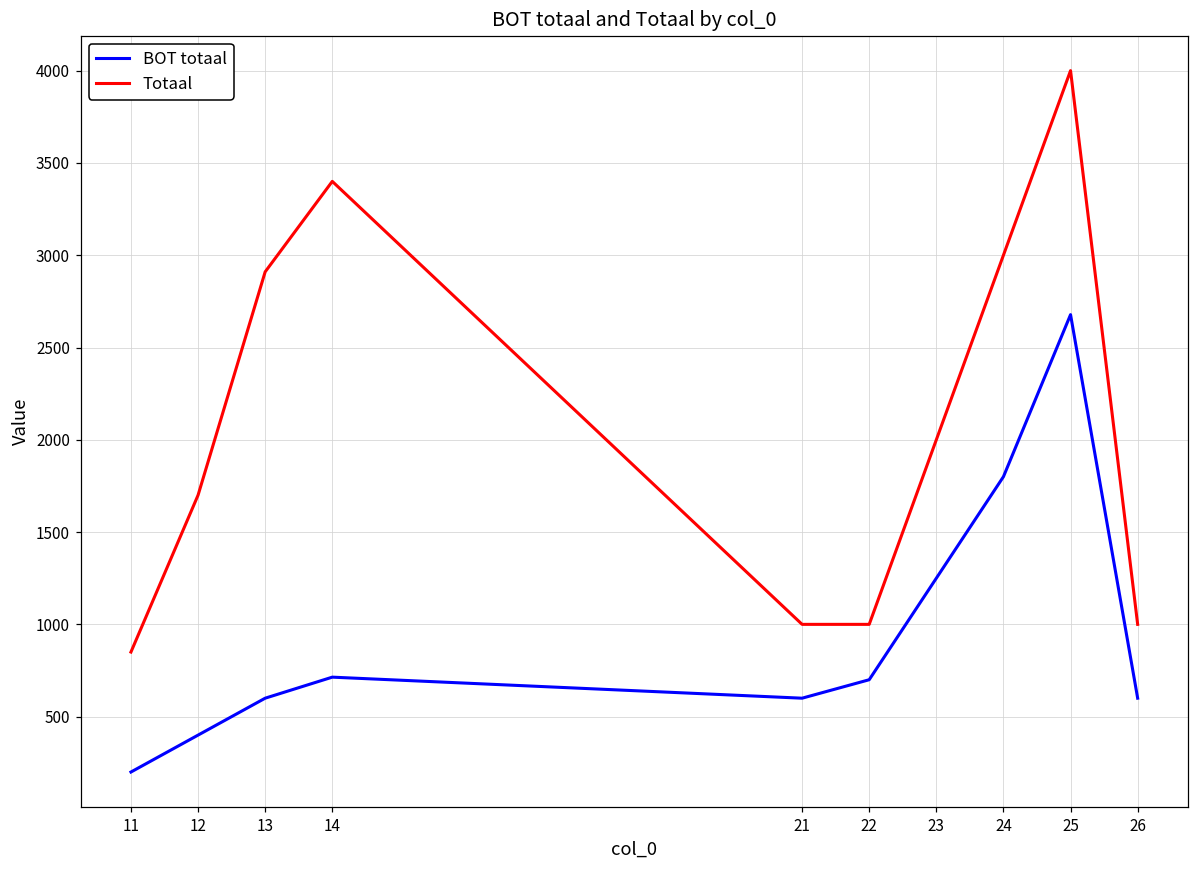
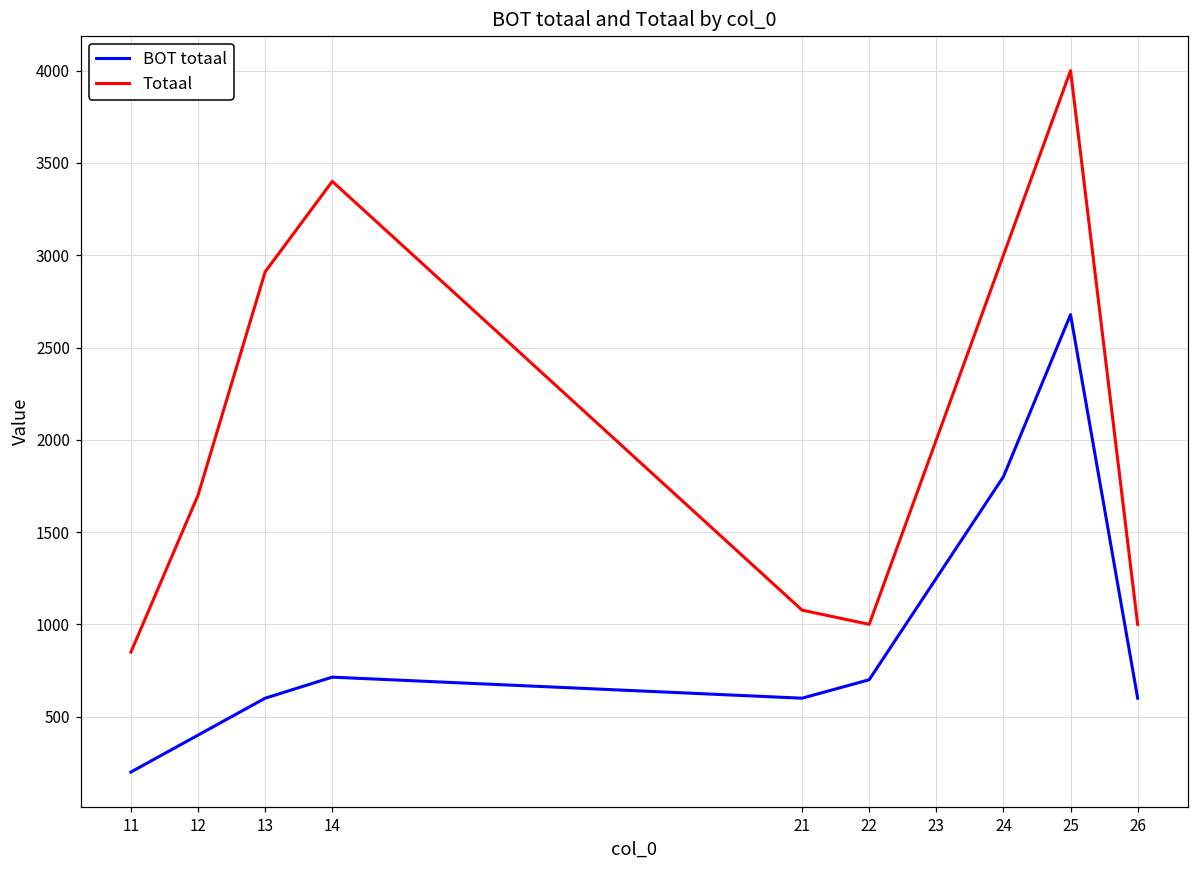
Totaal, 21: 1000 -> 1080
